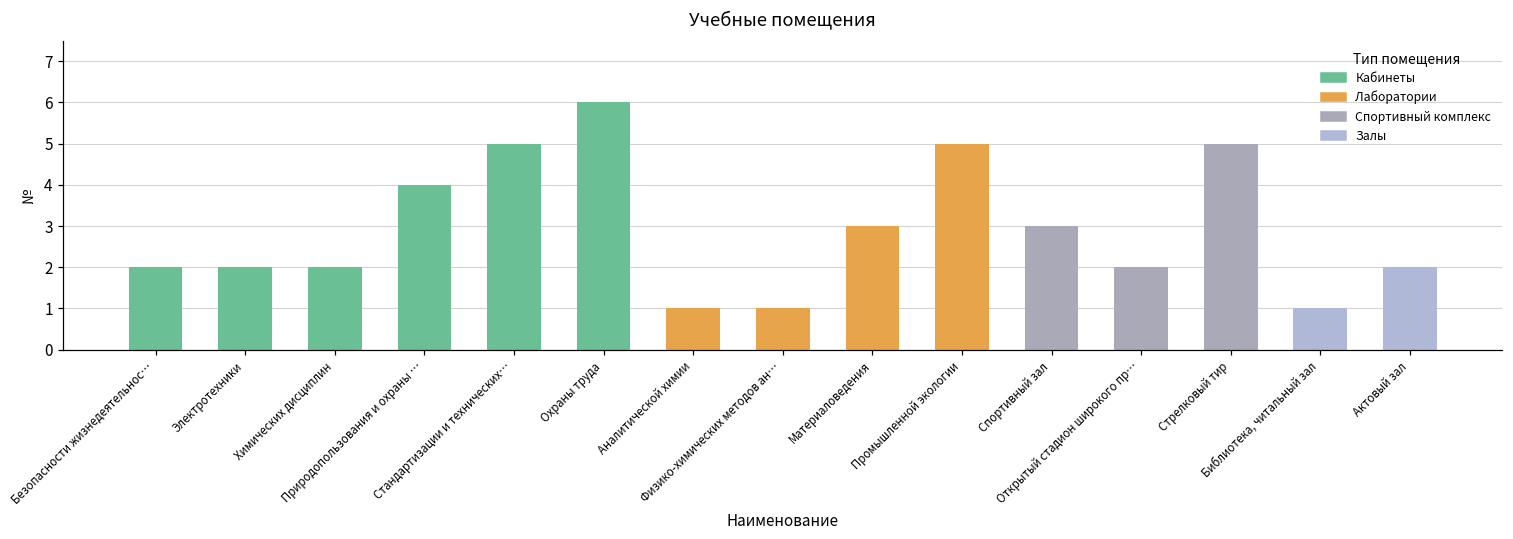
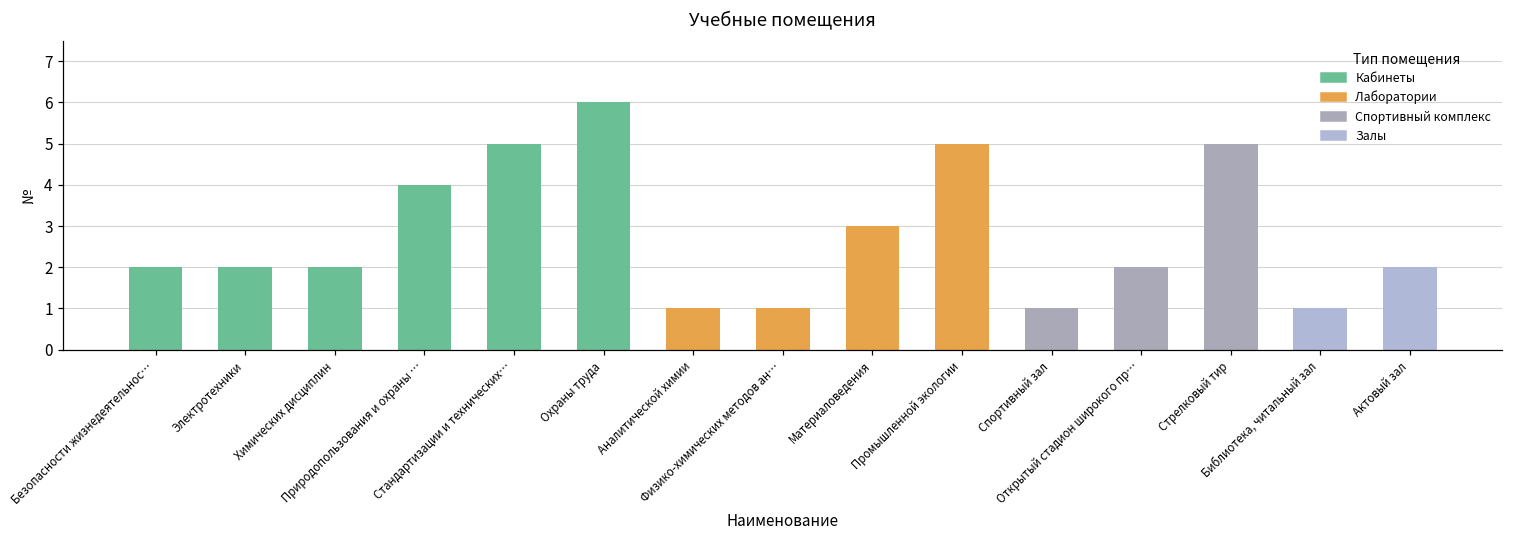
Спортивный зал: 3 -> 1
